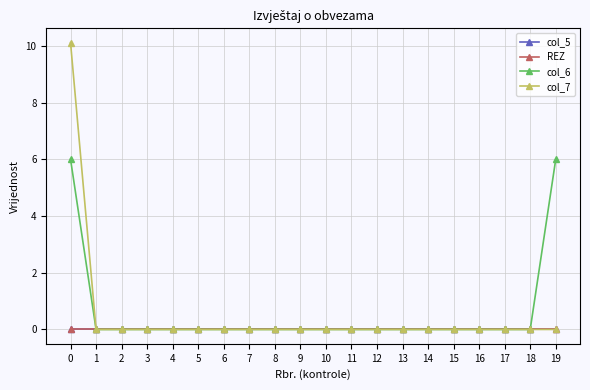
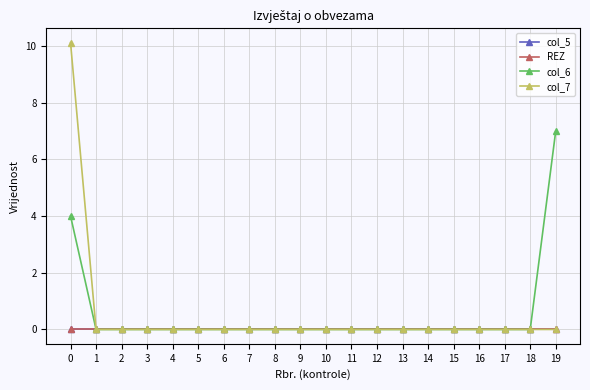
col_6, 0: 6 -> 4
col_6, 19: 6 -> 7
